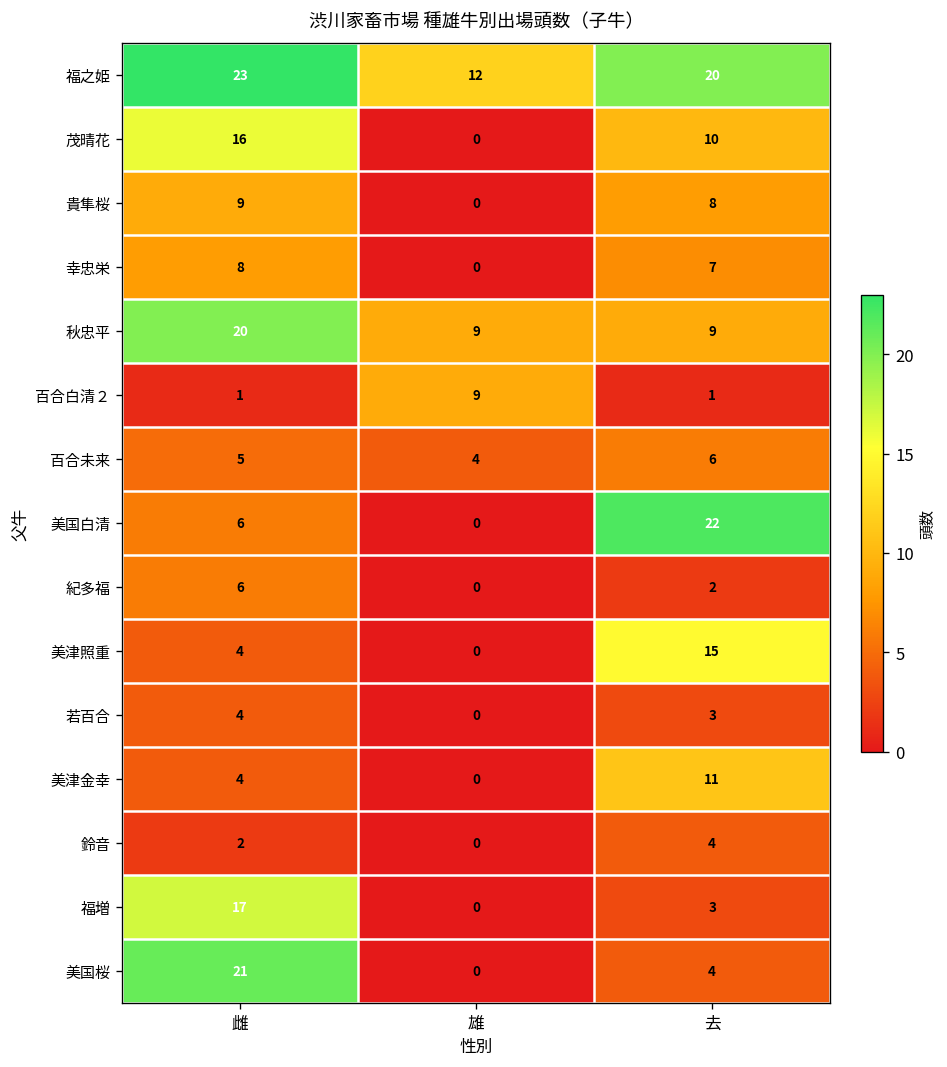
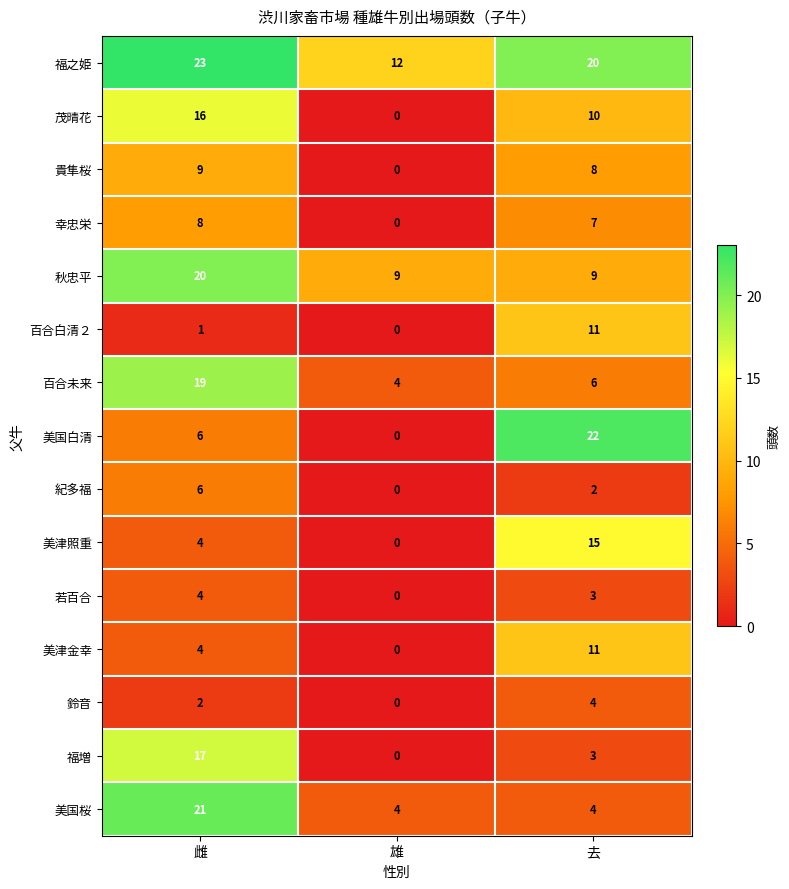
百合白清２, 雄: 9 -> 0
百合白清２, 去: 1 -> 11
百合未来, 雌: 5 -> 19
美国桜, 雄: 0 -> 4
